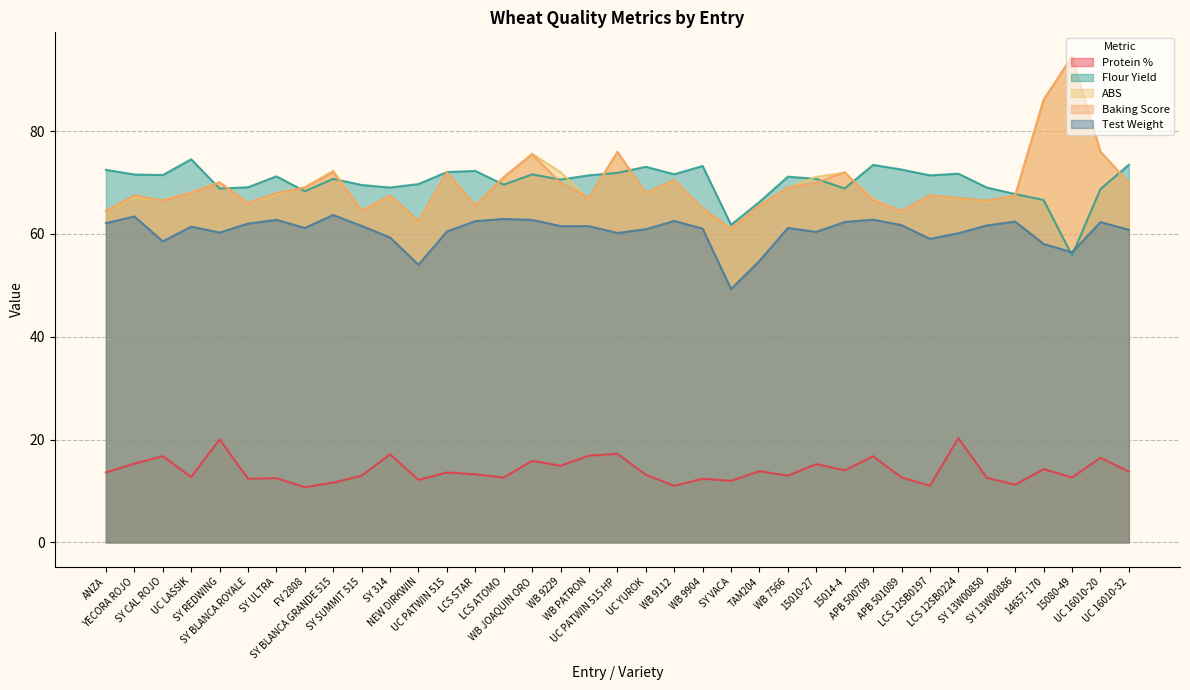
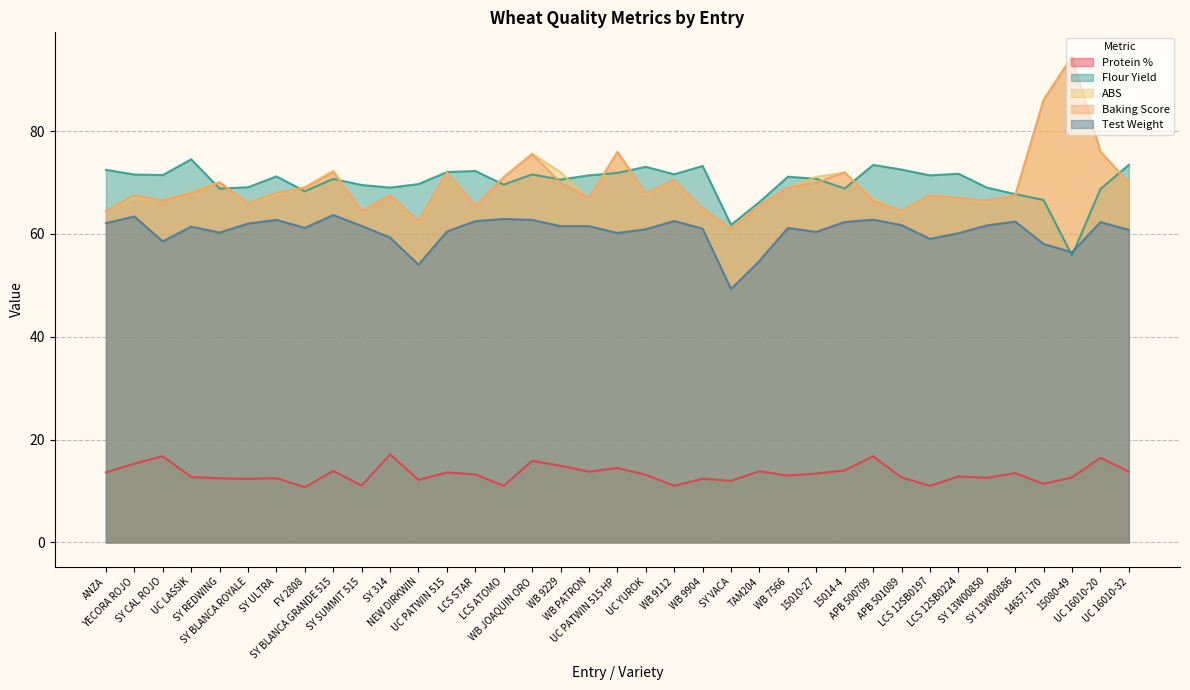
Protein %, SY REDWING: 20 -> 12
Protein %, SY BLANCA GRANDE 515: 12 -> 14
Protein %, SY SUMMIT 515: 13 -> 11
Protein %, LCS ATOMO: 13 -> 11
Protein %, WB PATRON: 17 -> 14
Protein %, UC PATWIN 515 HP: 17 -> 14
Protein %, 15010-27: 15 -> 13
Protein %, LCS 12SB0224: 20 -> 13
Protein %, SY 13W00886: 11 -> 13
Protein %, 14657-170: 14 -> 11
